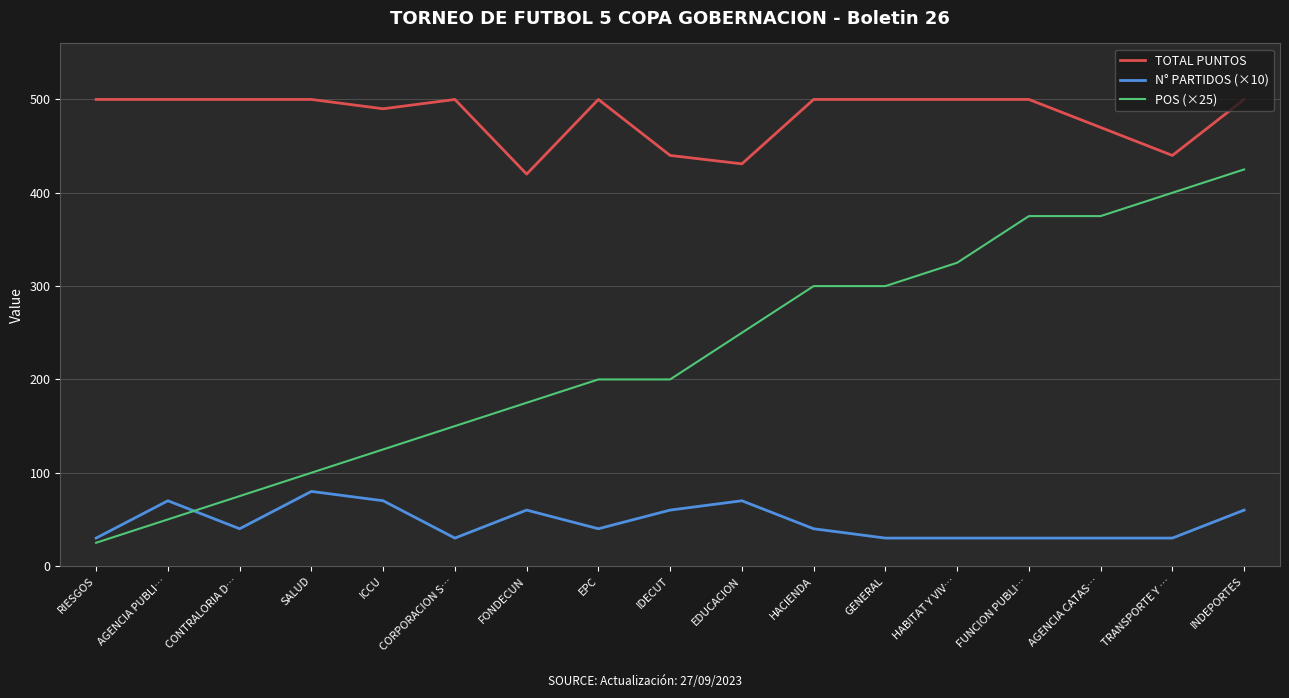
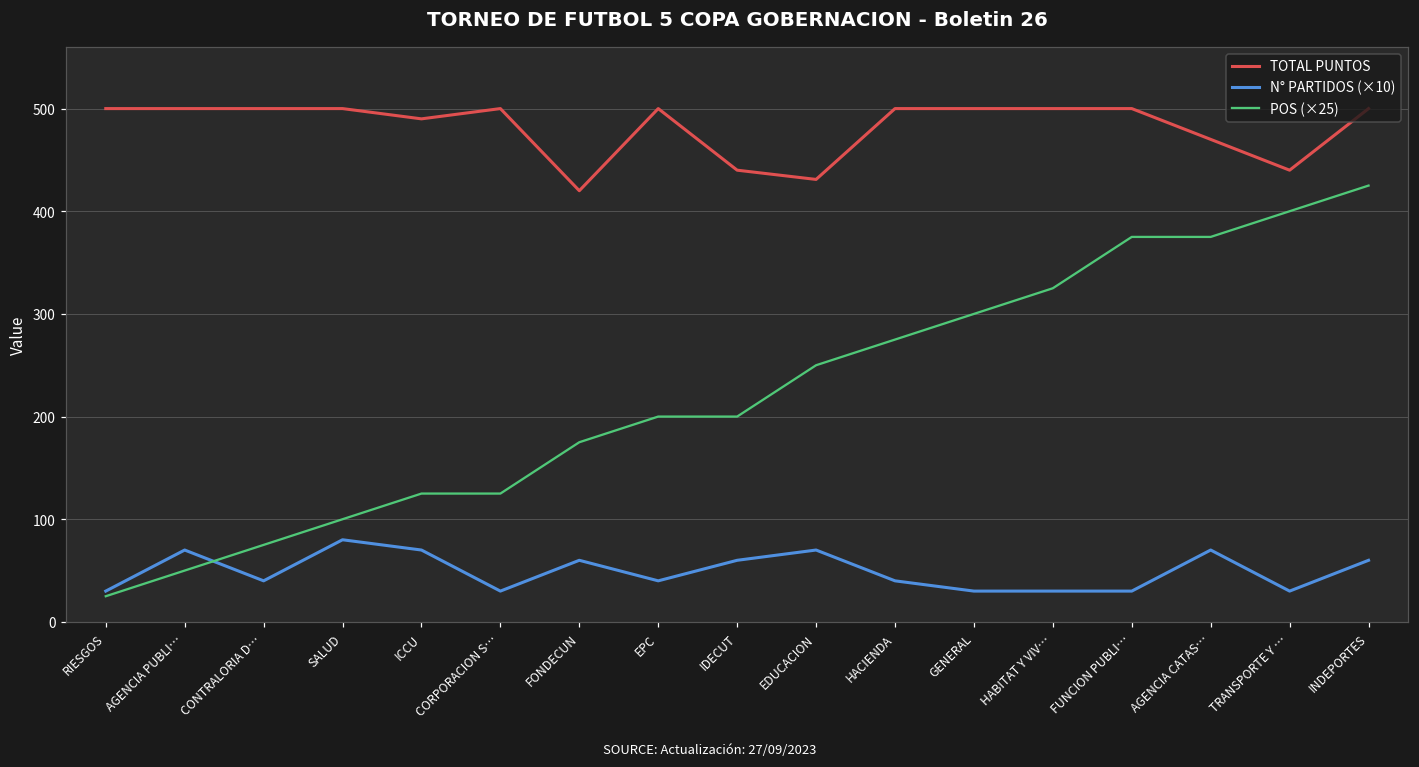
POS (×25), CORPORACION S…: 150 -> 130
POS (×25), HACIENDA: 300 -> 280
N° PARTIDOS (×10), AGENCIA CATAS…: 30 -> 70
